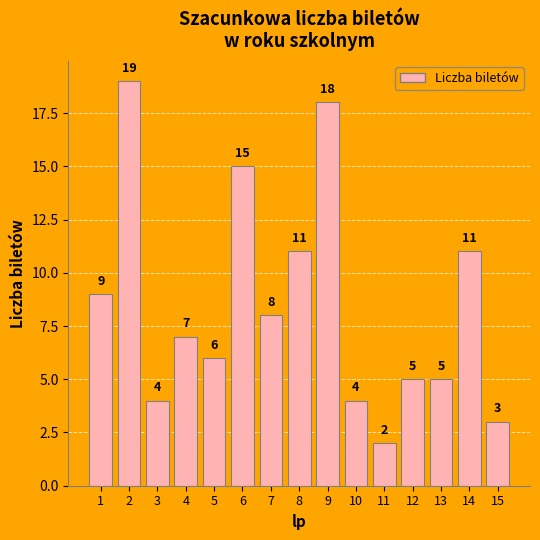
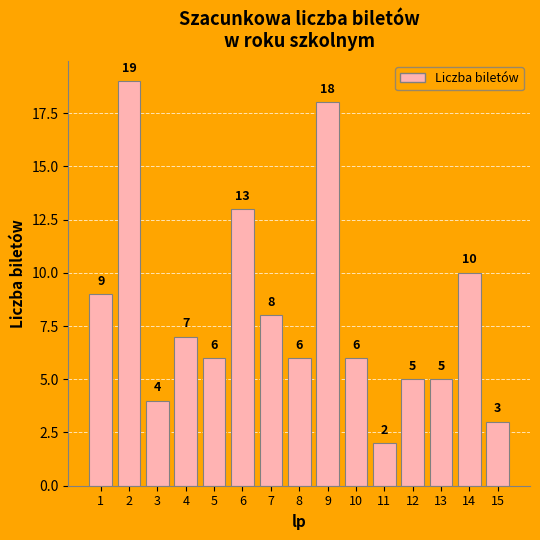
6: 15 -> 13
8: 11 -> 6
10: 4 -> 6
14: 11 -> 10
